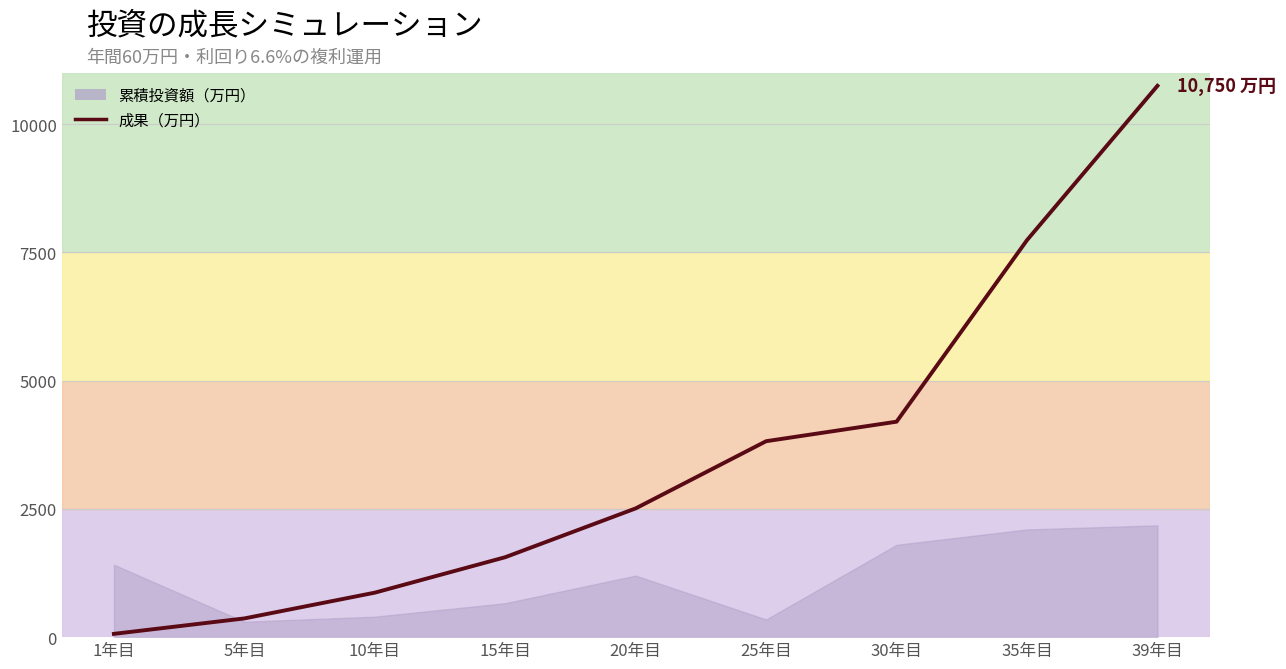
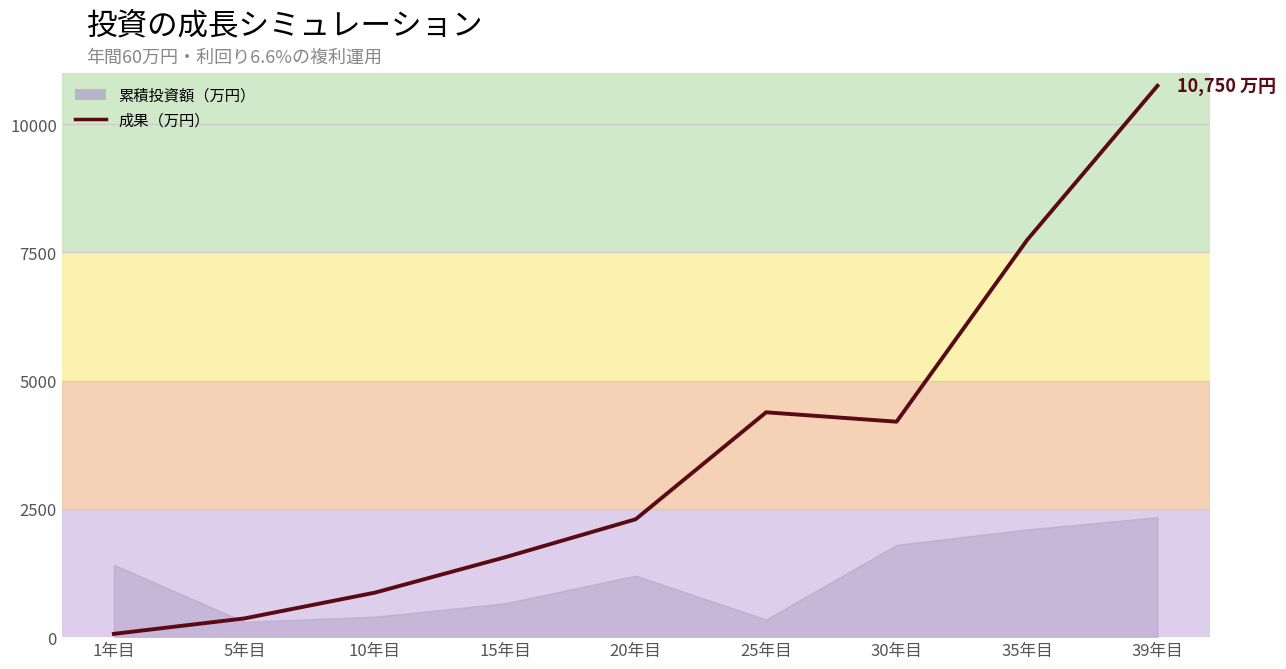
成果（万円）, 20年目: 2500 -> 2300
成果（万円）, 25年目: 3800 -> 4400
累積投資額（万円）, 39年目: 2200 -> 2300
